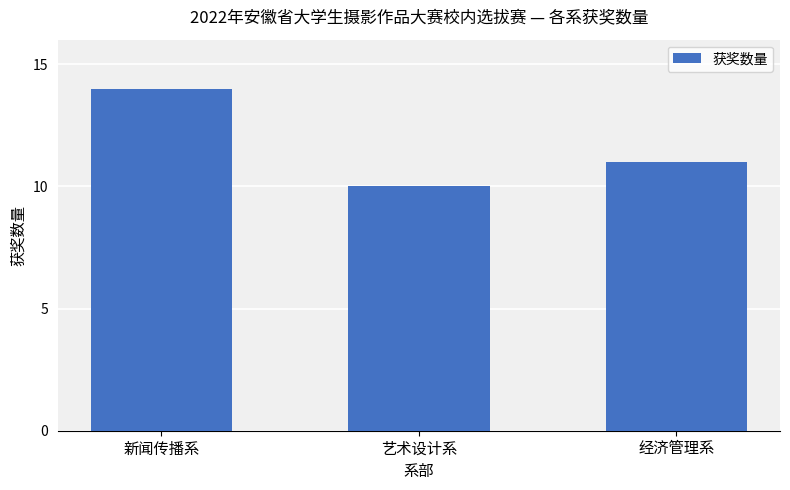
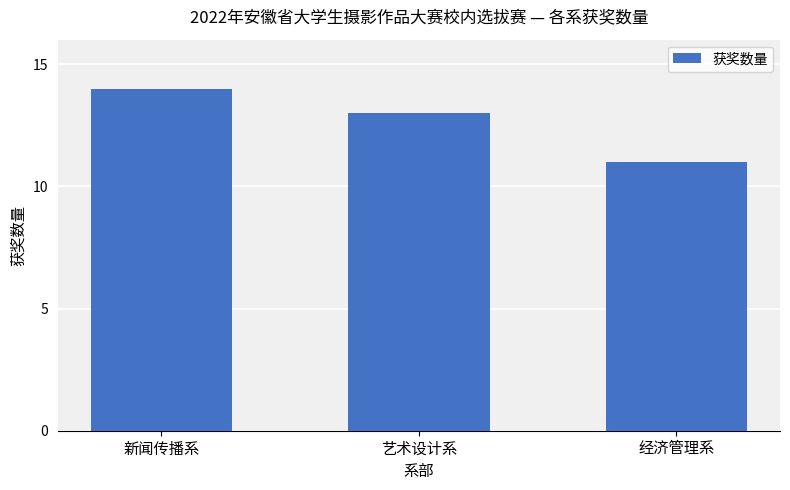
艺术设计系: 10 -> 13
